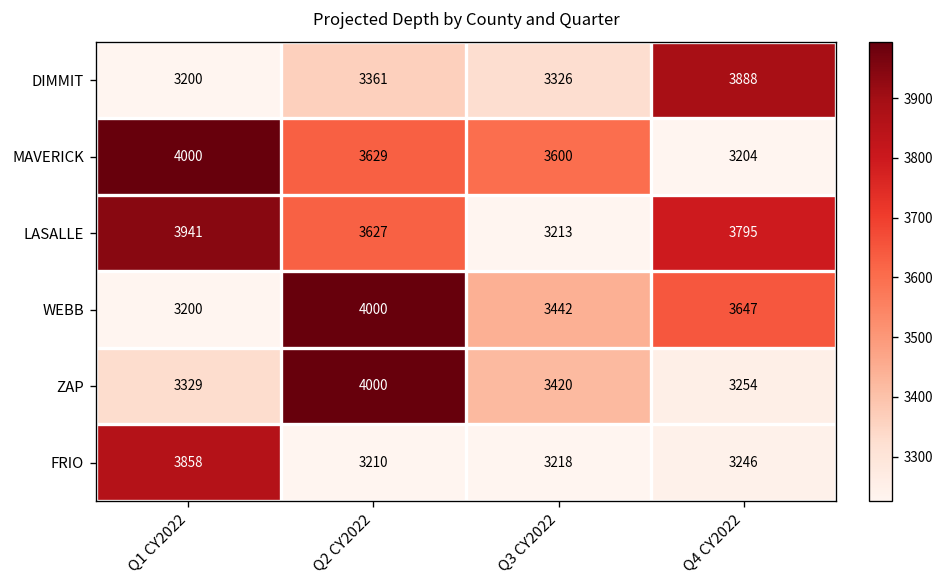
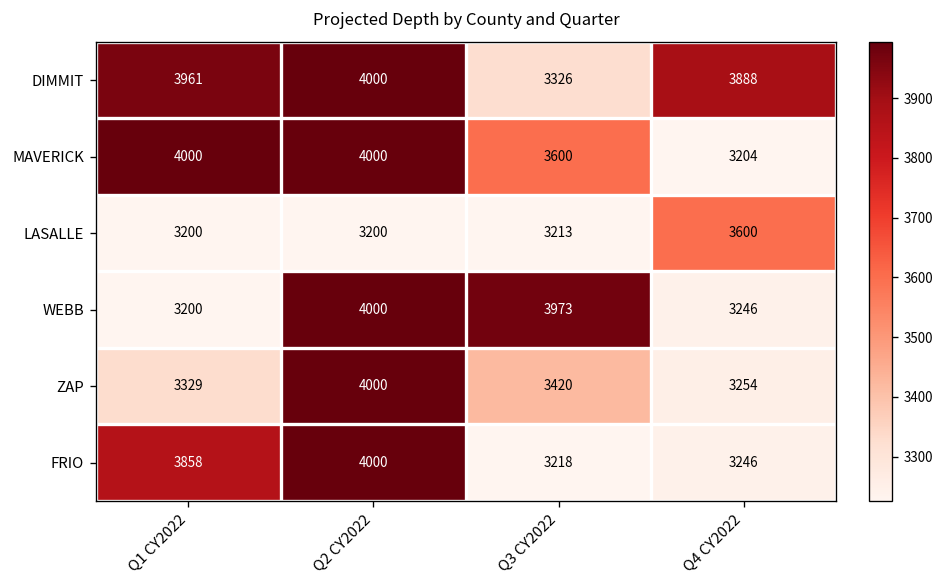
DIMMIT, Q1 CY2022: 3200 -> 3961
DIMMIT, Q2 CY2022: 3361 -> 4000
MAVERICK, Q2 CY2022: 3629 -> 4000
LASALLE, Q1 CY2022: 3941 -> 3200
LASALLE, Q2 CY2022: 3627 -> 3200
LASALLE, Q4 CY2022: 3795 -> 3600
WEBB, Q3 CY2022: 3442 -> 3973
WEBB, Q4 CY2022: 3647 -> 3246
FRIO, Q2 CY2022: 3210 -> 4000
